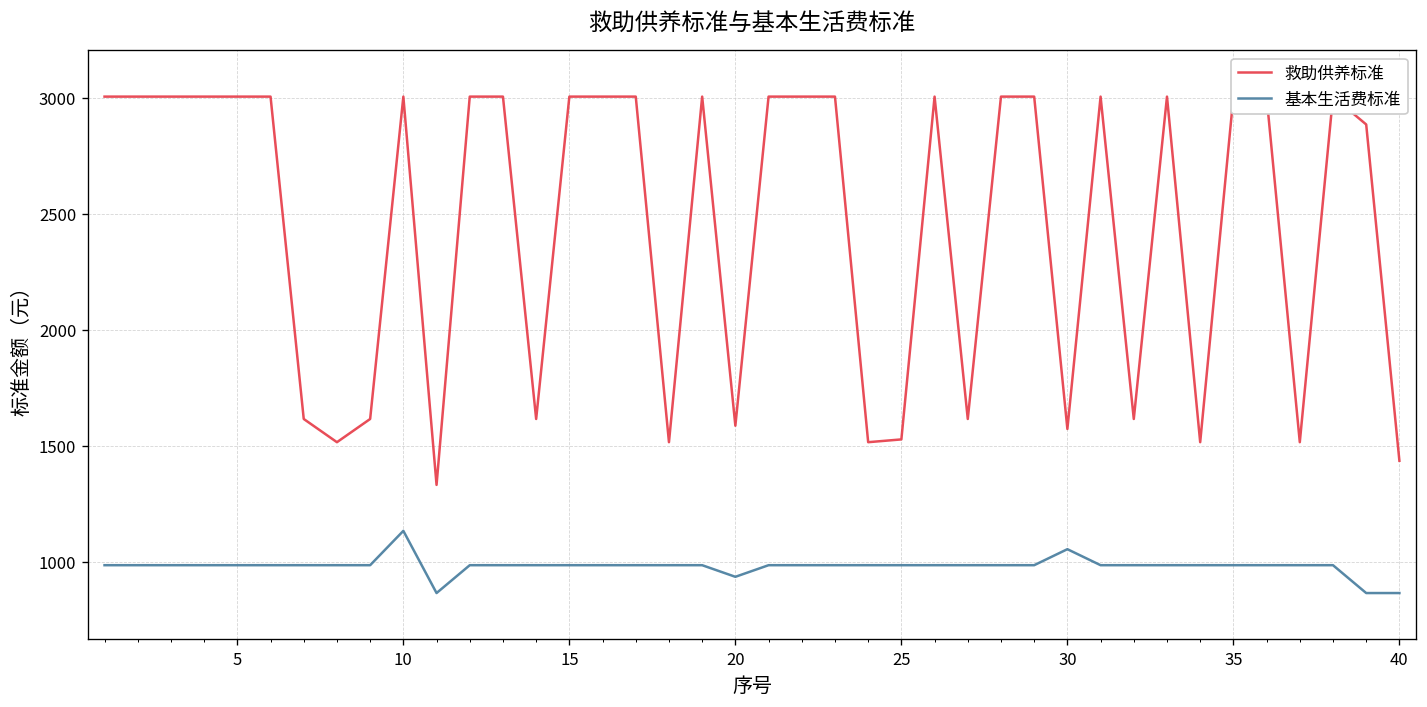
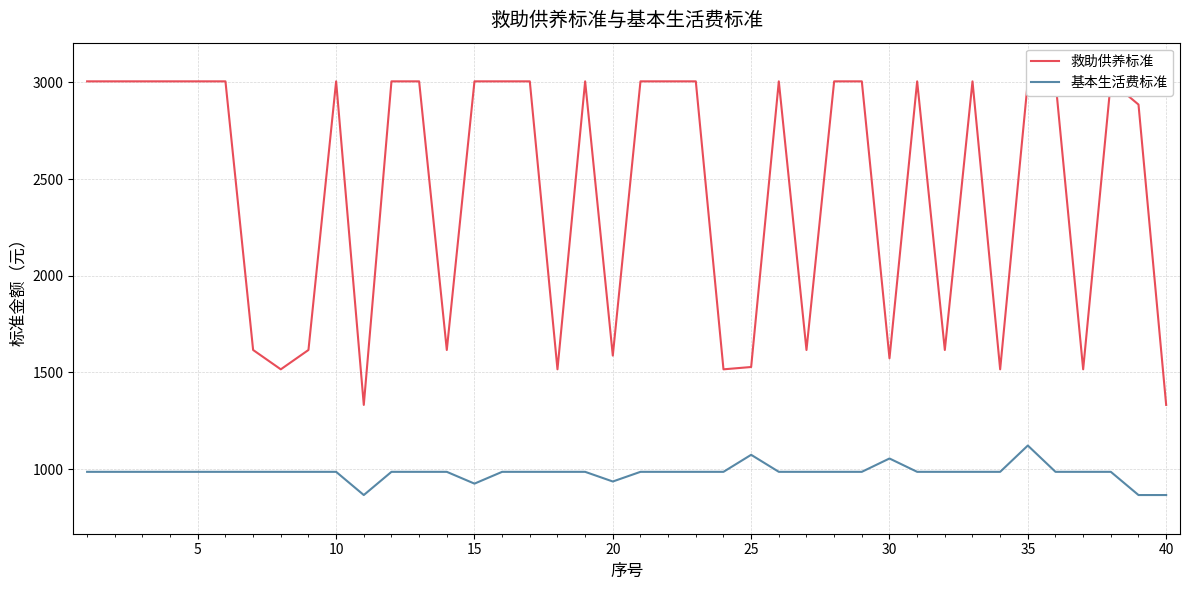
基本生活费标准, 10: 1130 -> 990
基本生活费标准, 15: 990 -> 930
基本生活费标准, 25: 990 -> 1070
基本生活费标准, 35: 990 -> 1120
救助供养标准, 40: 1440 -> 1330
